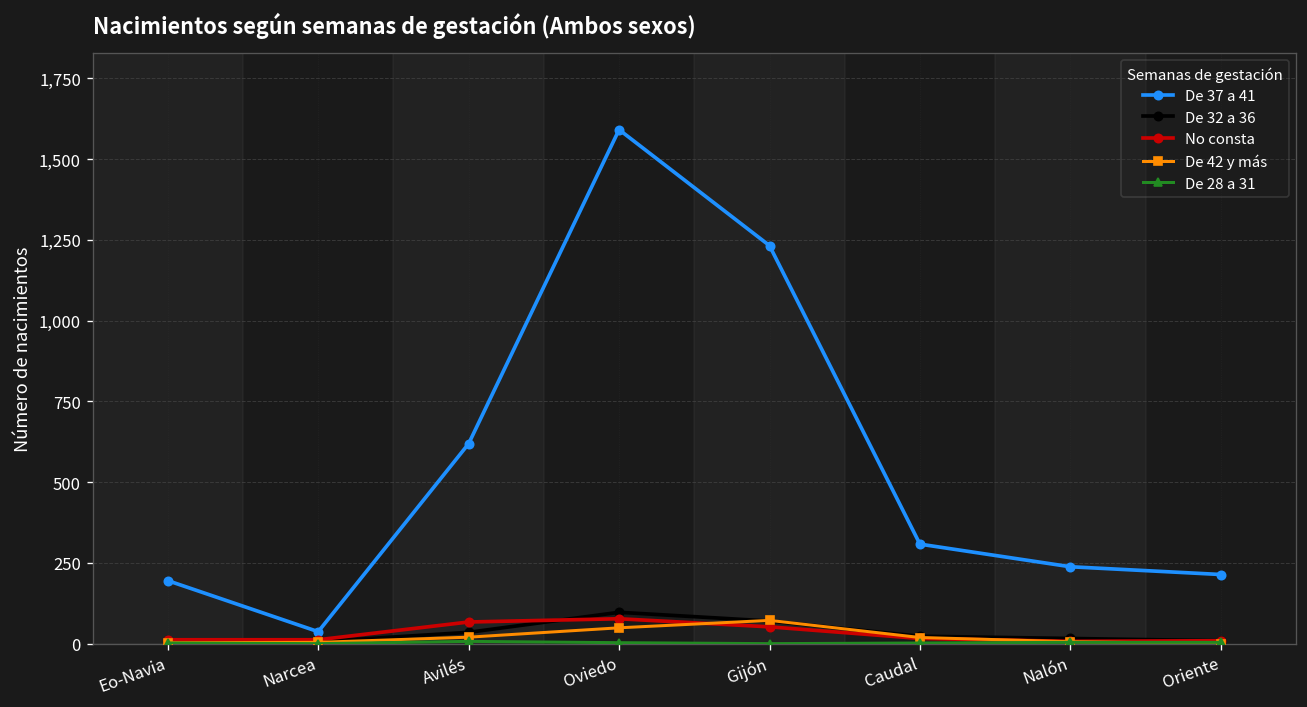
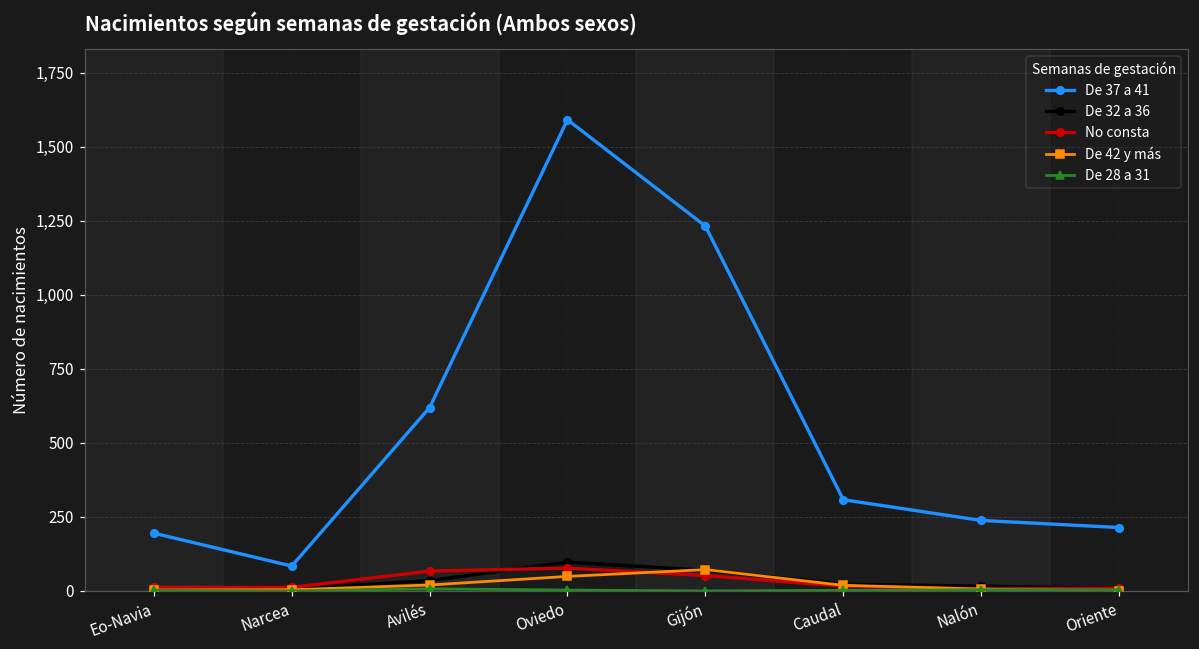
De 37 a 41, Narcea: 40 -> 80
